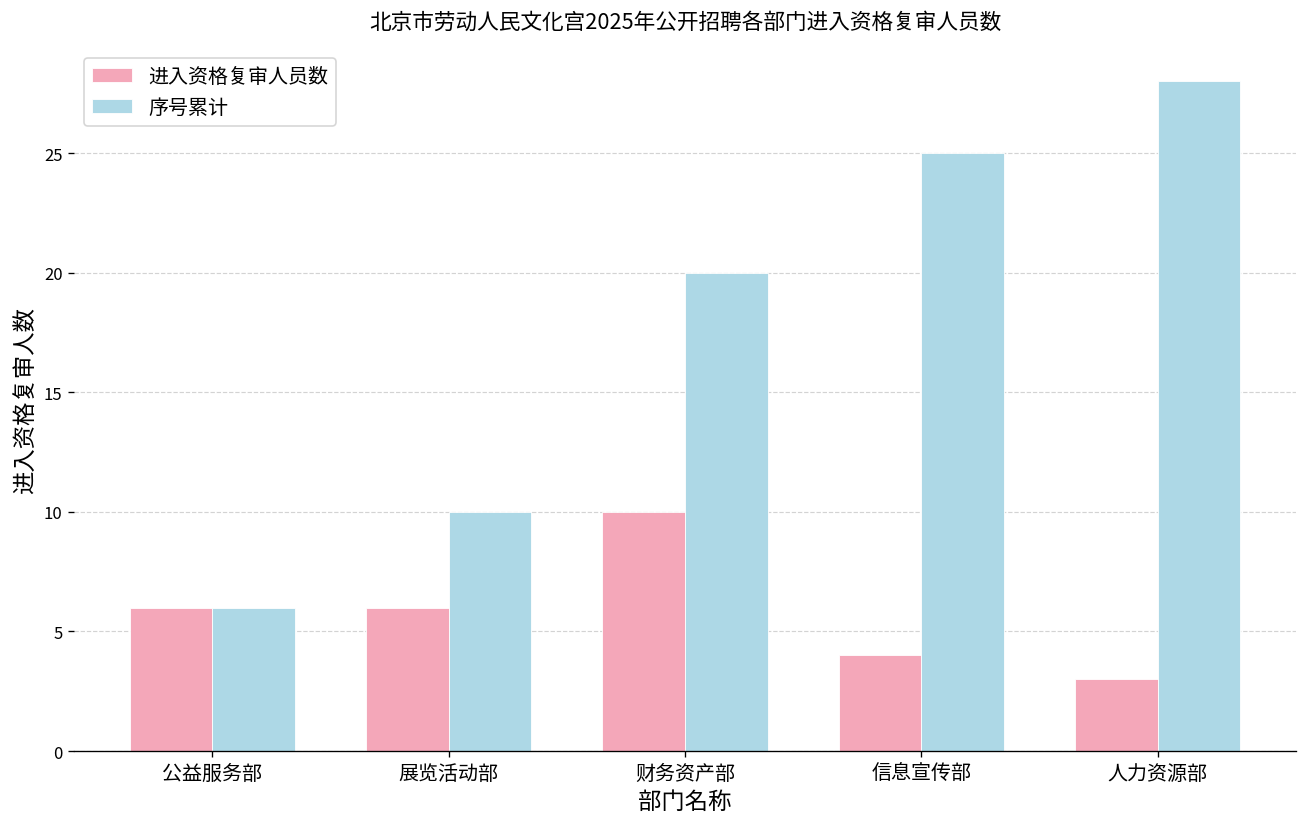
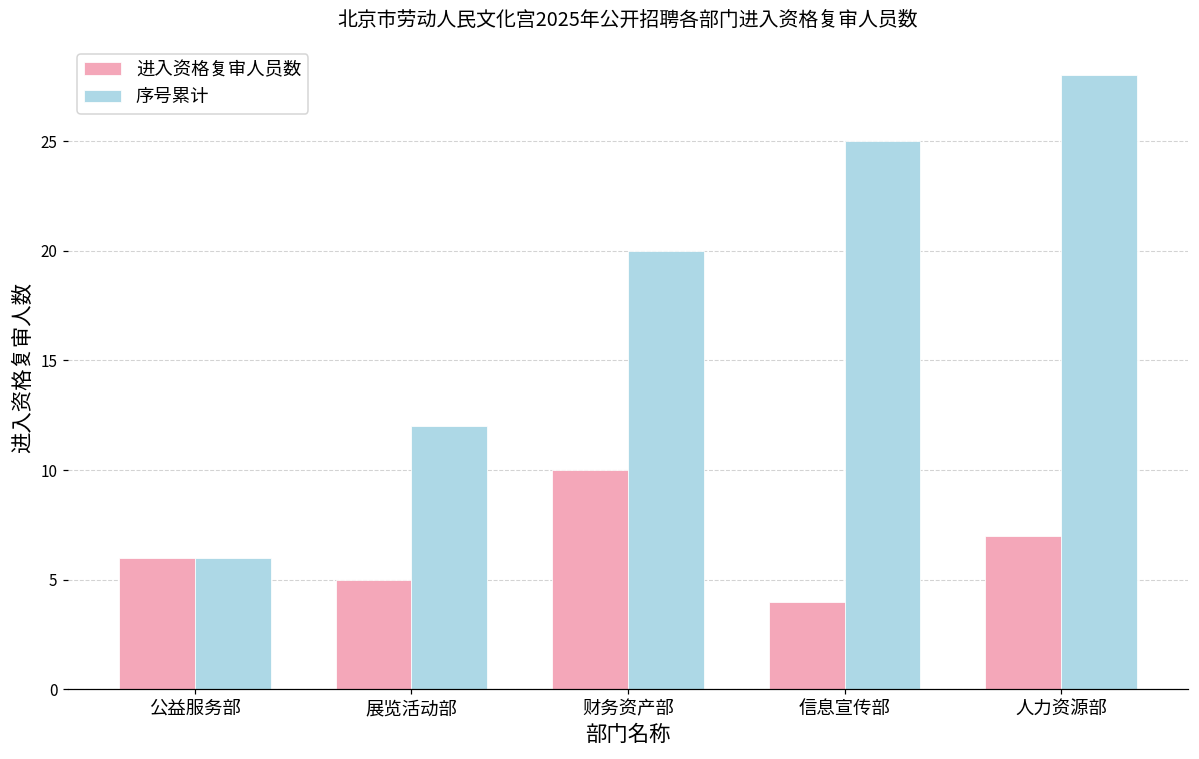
进入资格复审人员数, 展览活动部: 6 -> 5
序号累计, 展览活动部: 10 -> 12
进入资格复审人员数, 人力资源部: 3 -> 7
